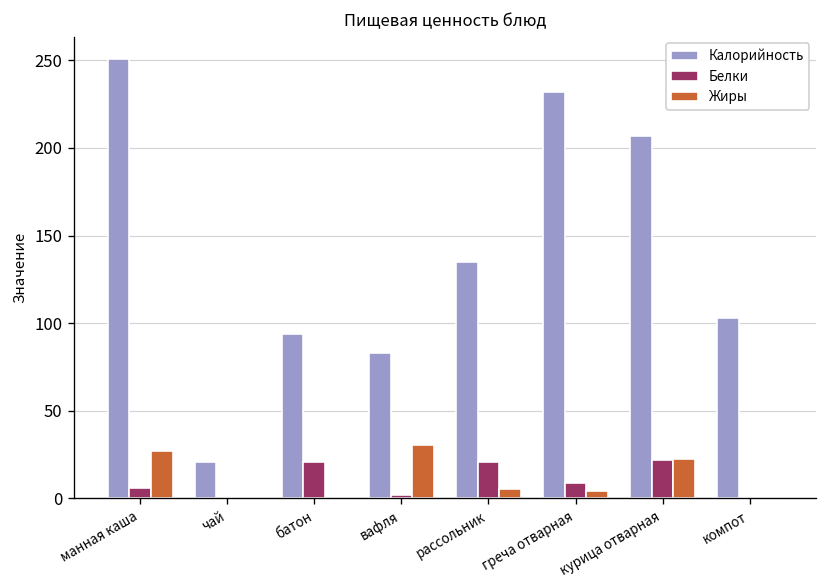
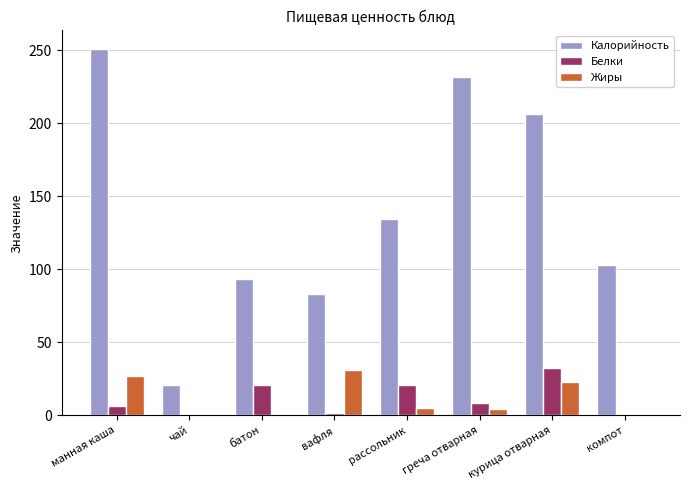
Белки, курица отварная: 22 -> 32
